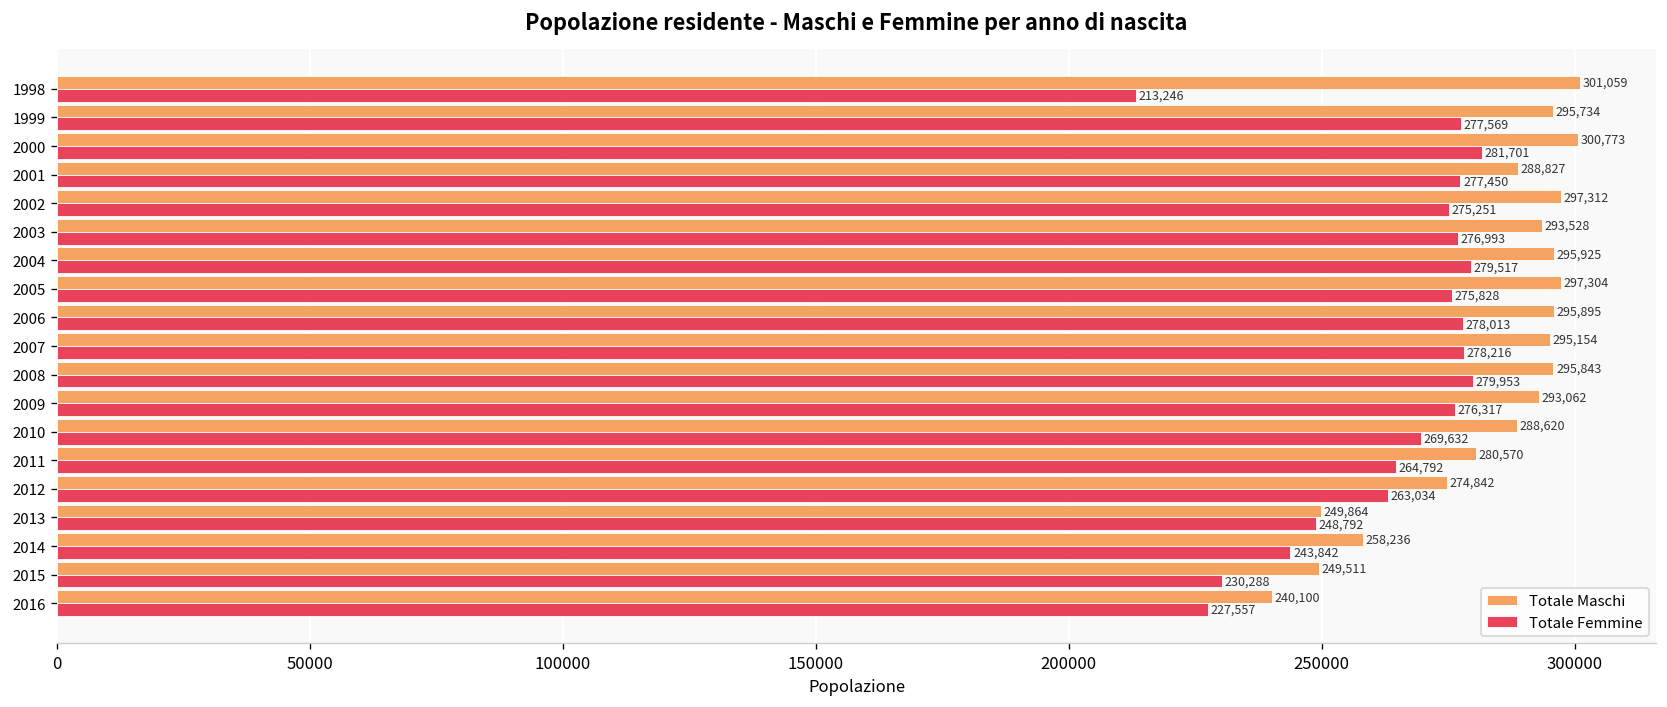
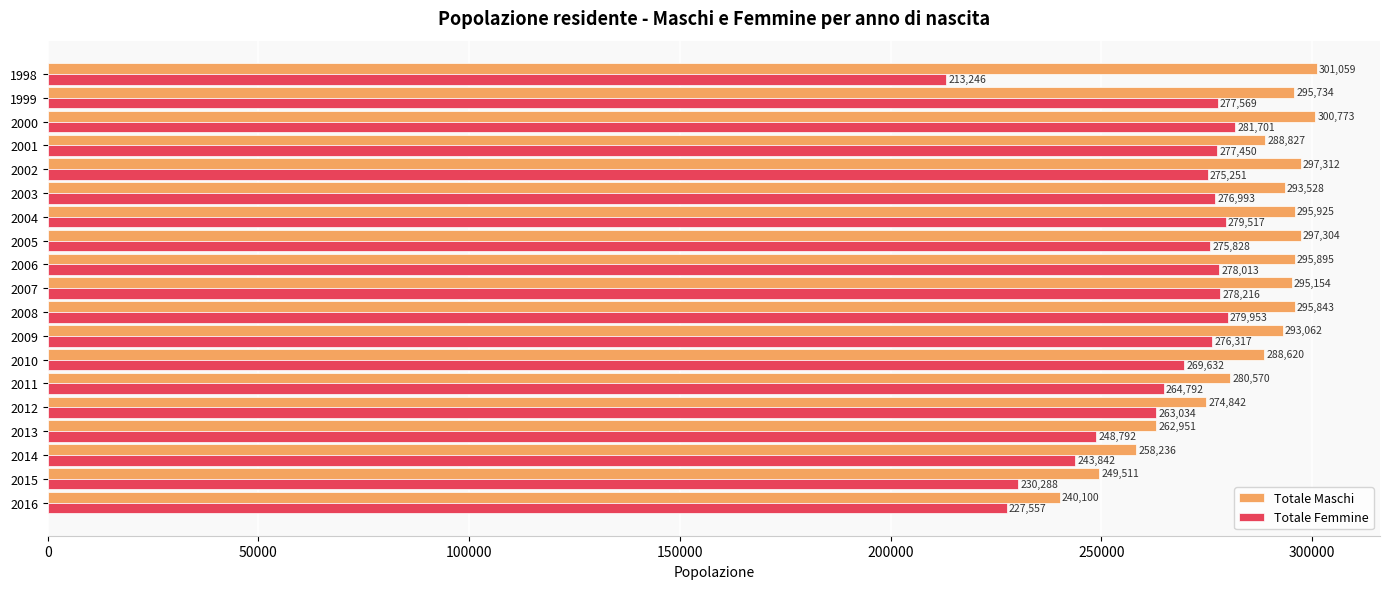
Totale Maschi, 2013: 249,864 -> 262,951
